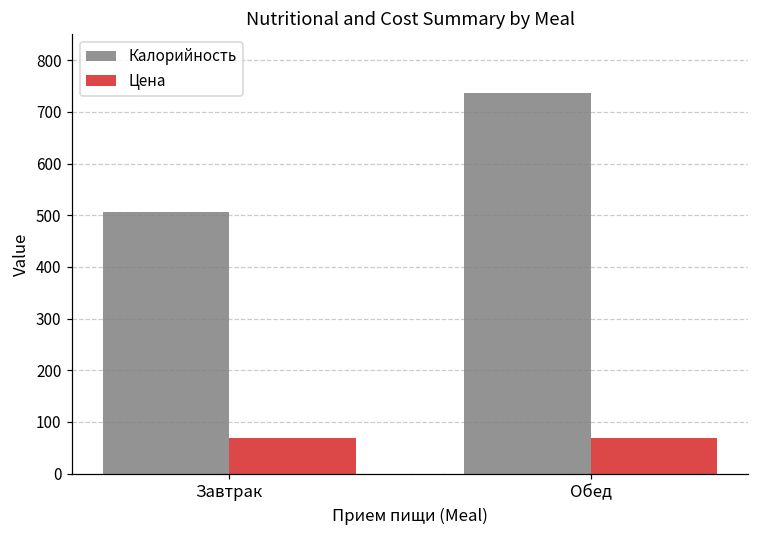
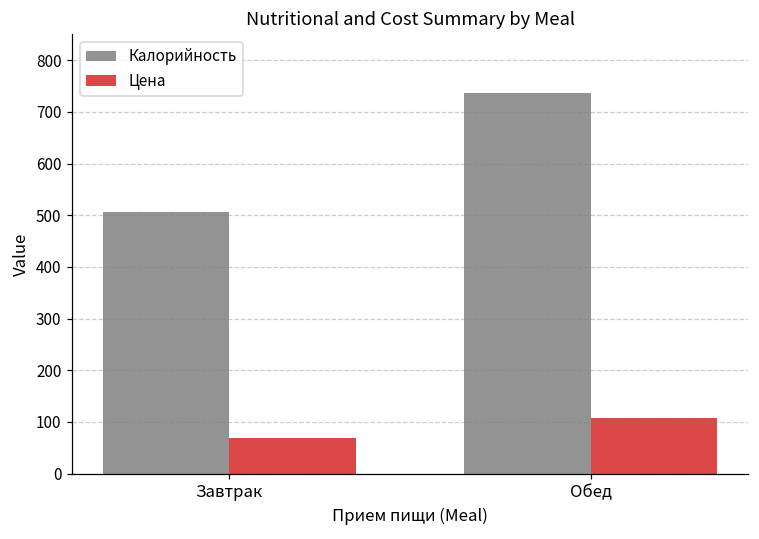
Цена, Обед: 70 -> 110
